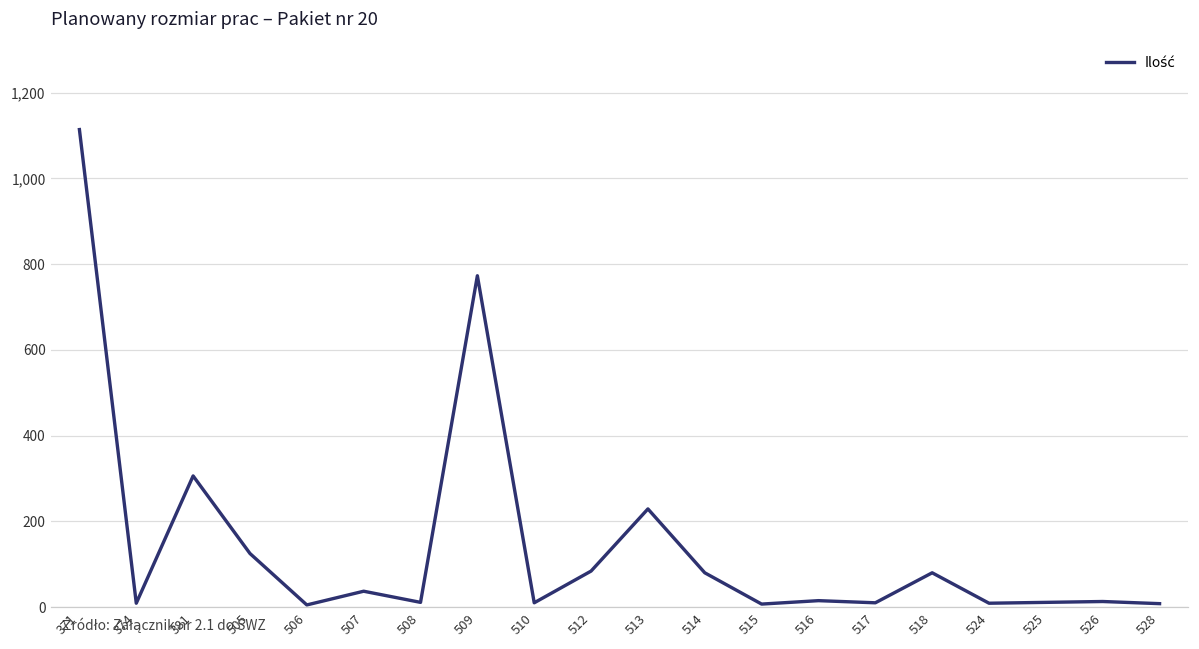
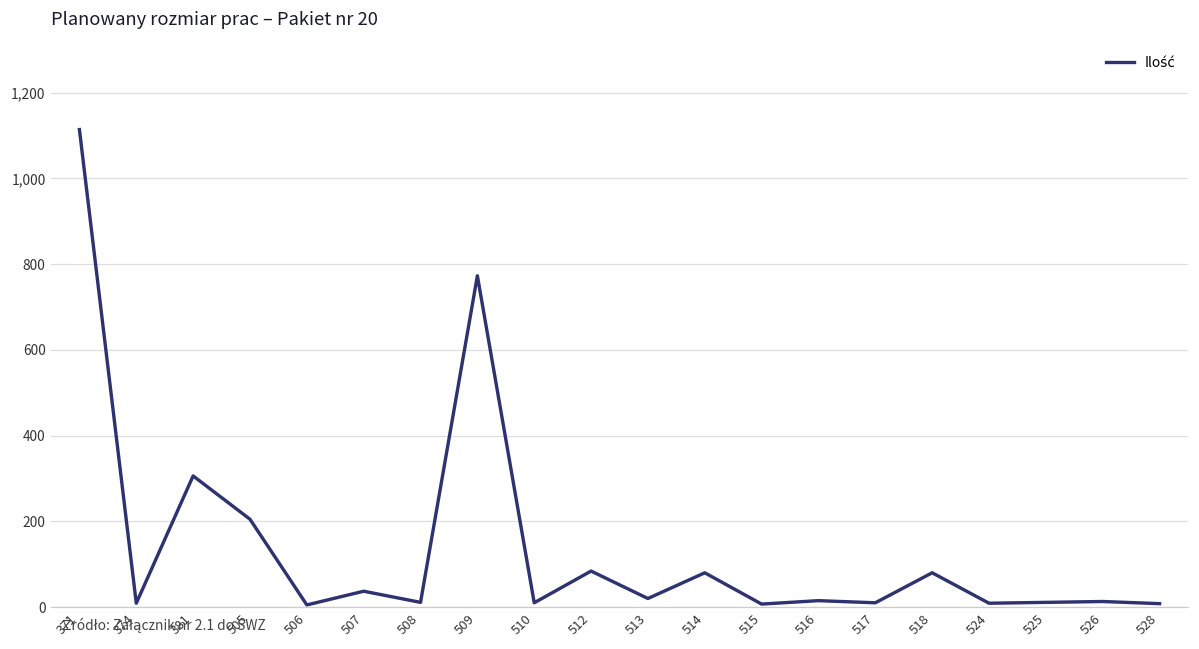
505: 130 -> 210
513: 230 -> 20
